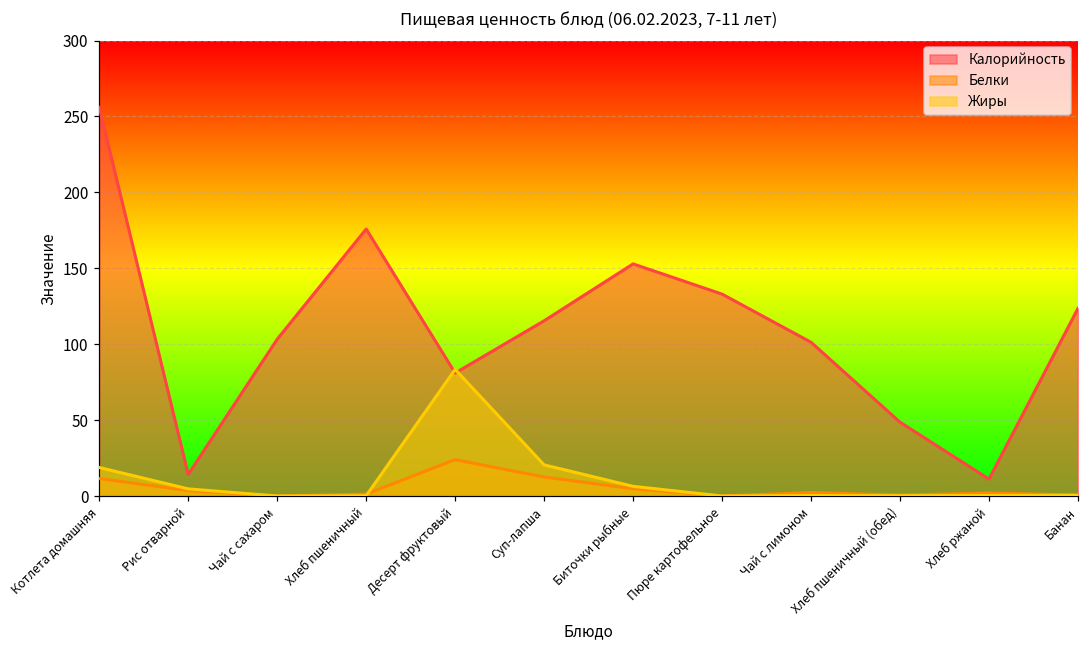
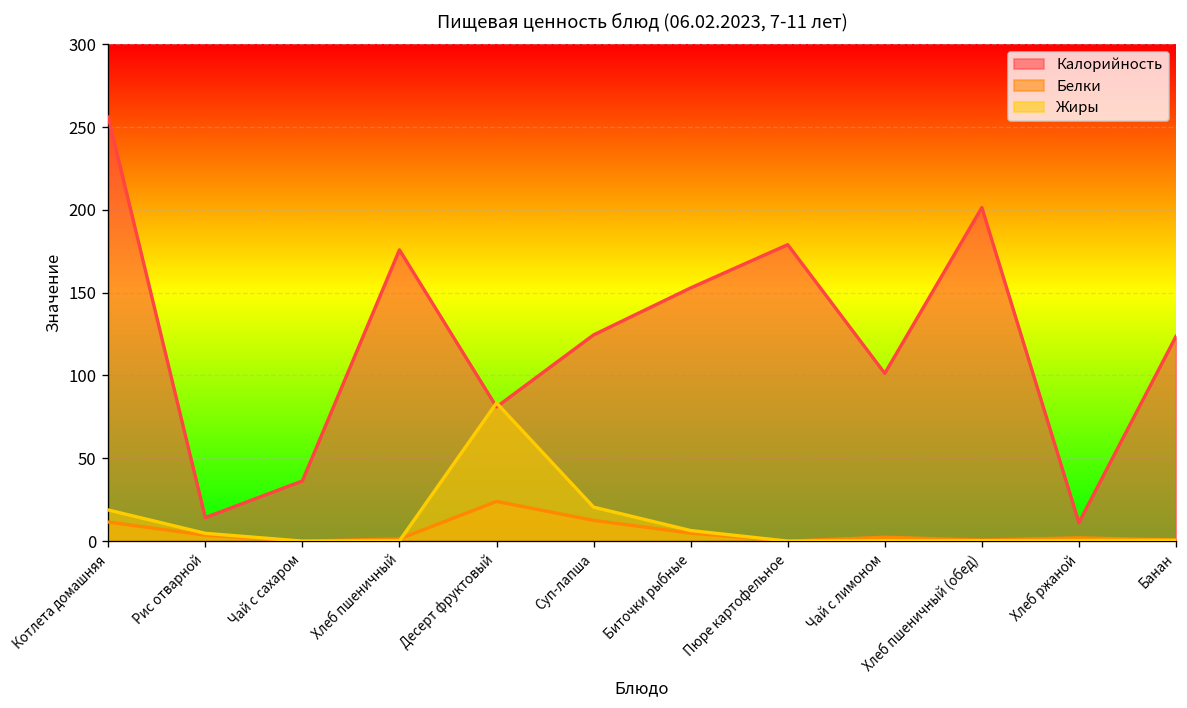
Калорийность, Чай с сахаром: 103 -> 36
Калорийность, Суп-лапша: 115 -> 125
Калорийность, Пюре картофельное: 133 -> 179
Калорийность, Хлеб пшеничный (обед): 49 -> 201
